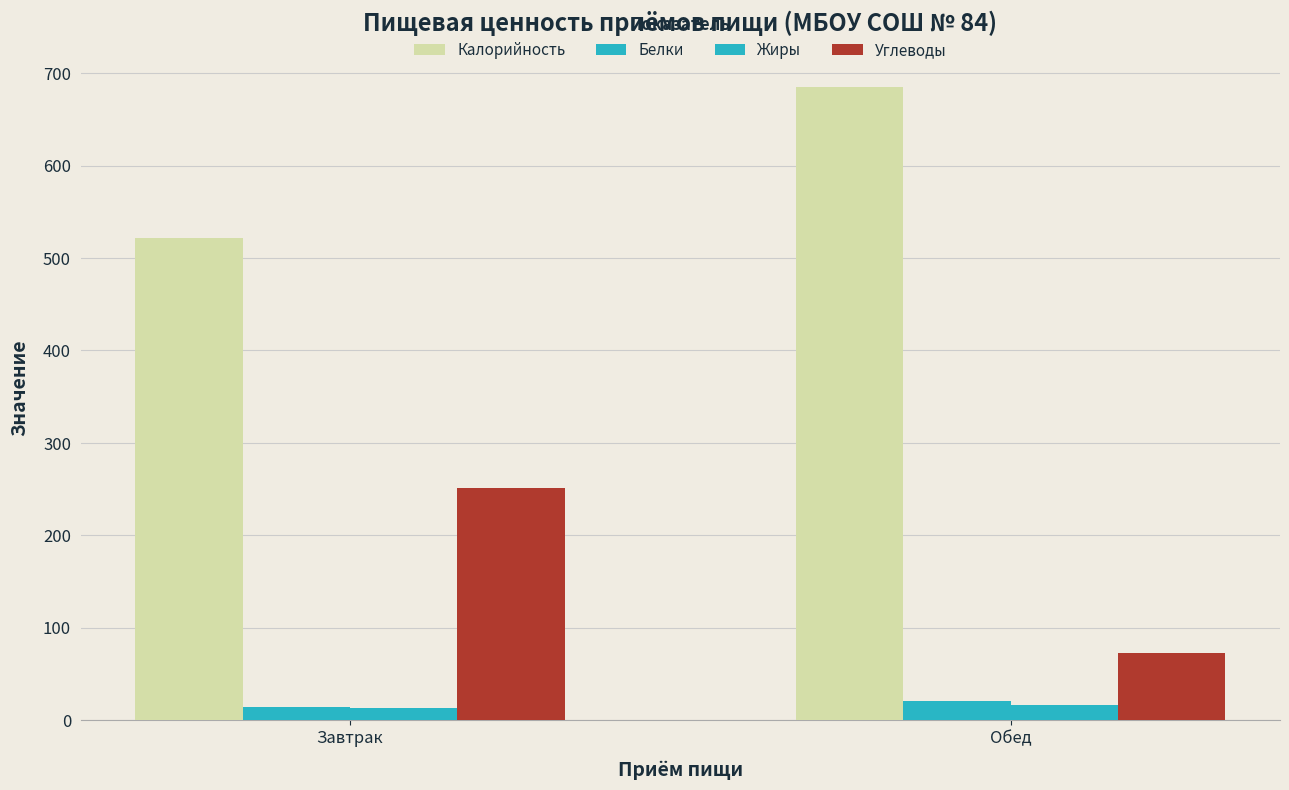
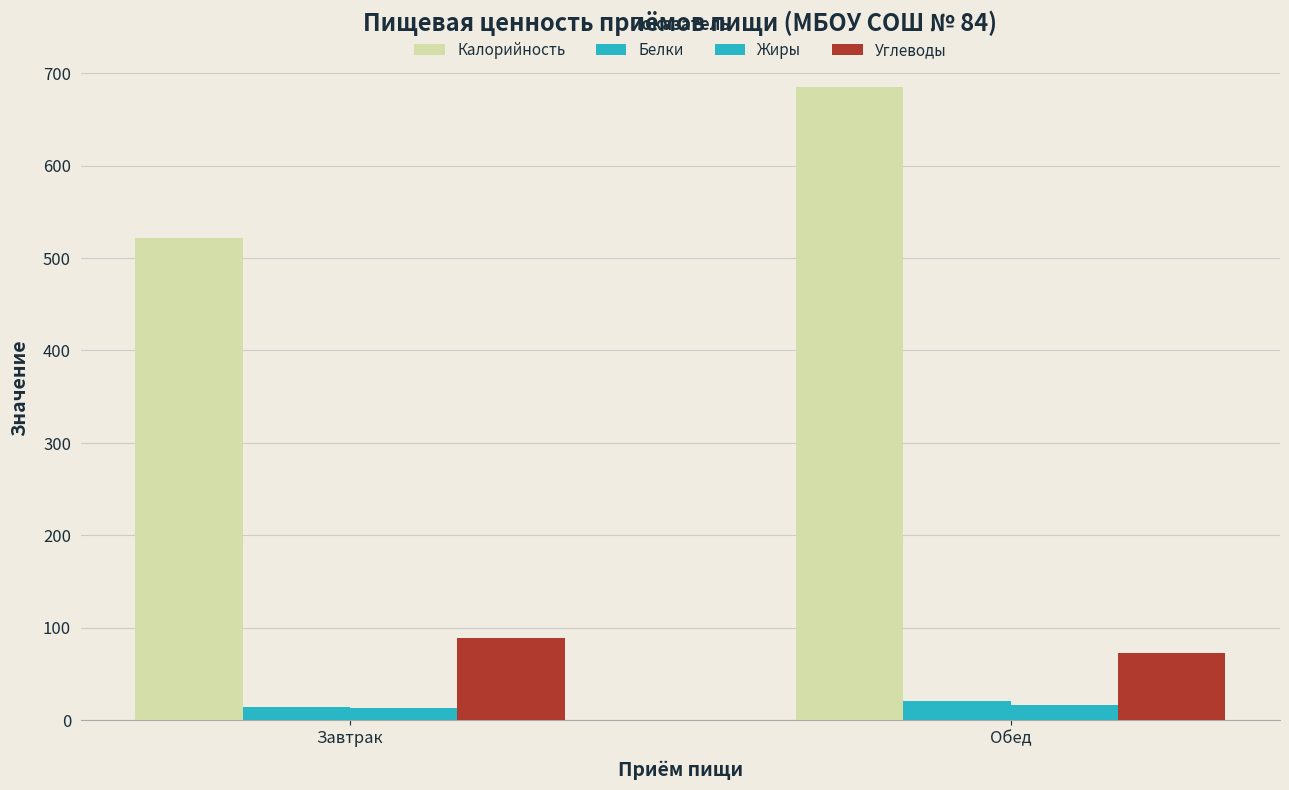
Углеводы, Завтрак: 250 -> 90
